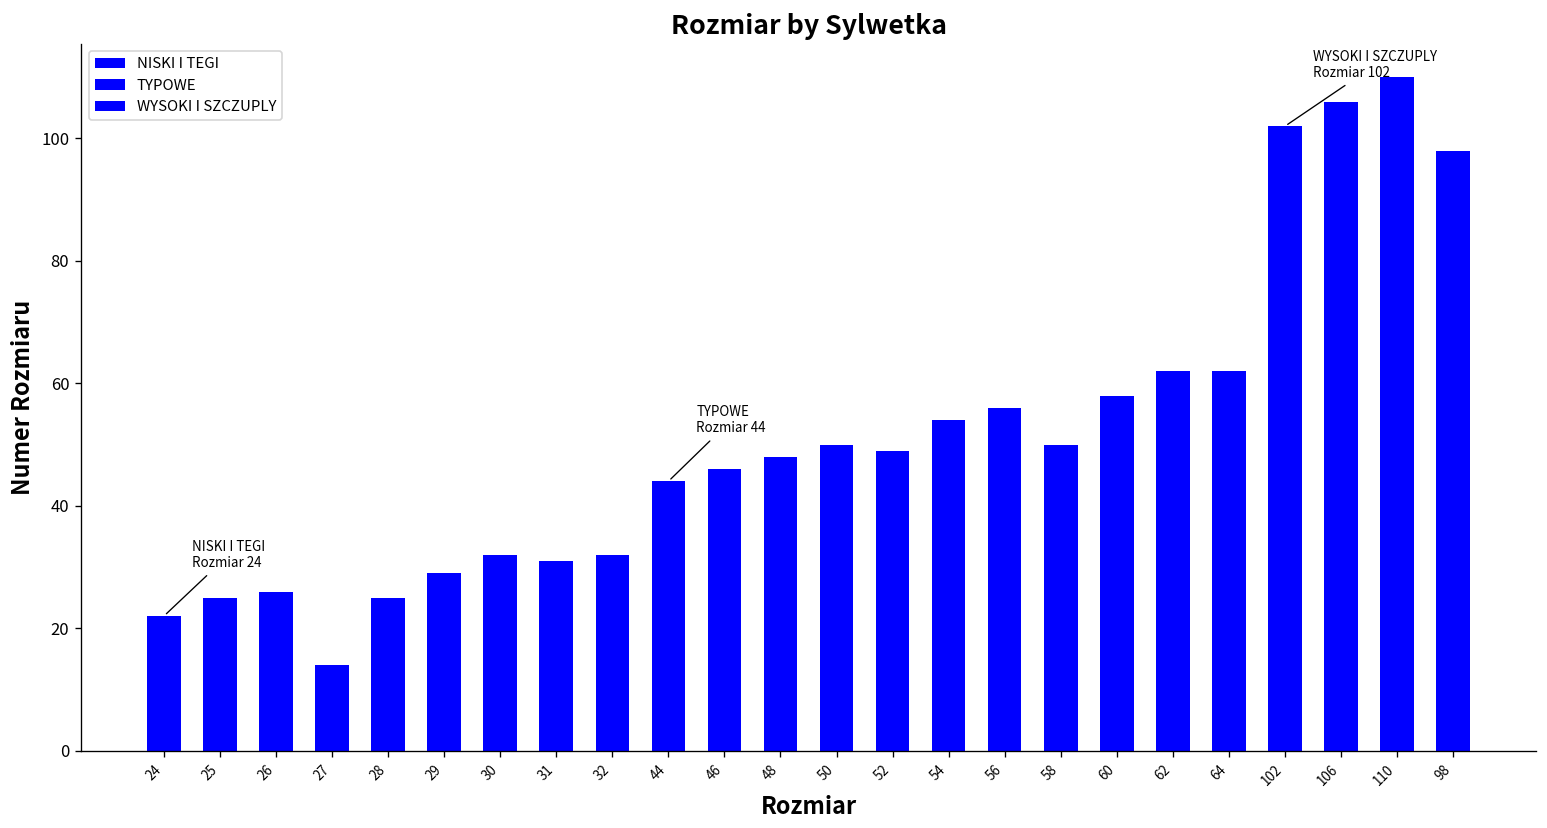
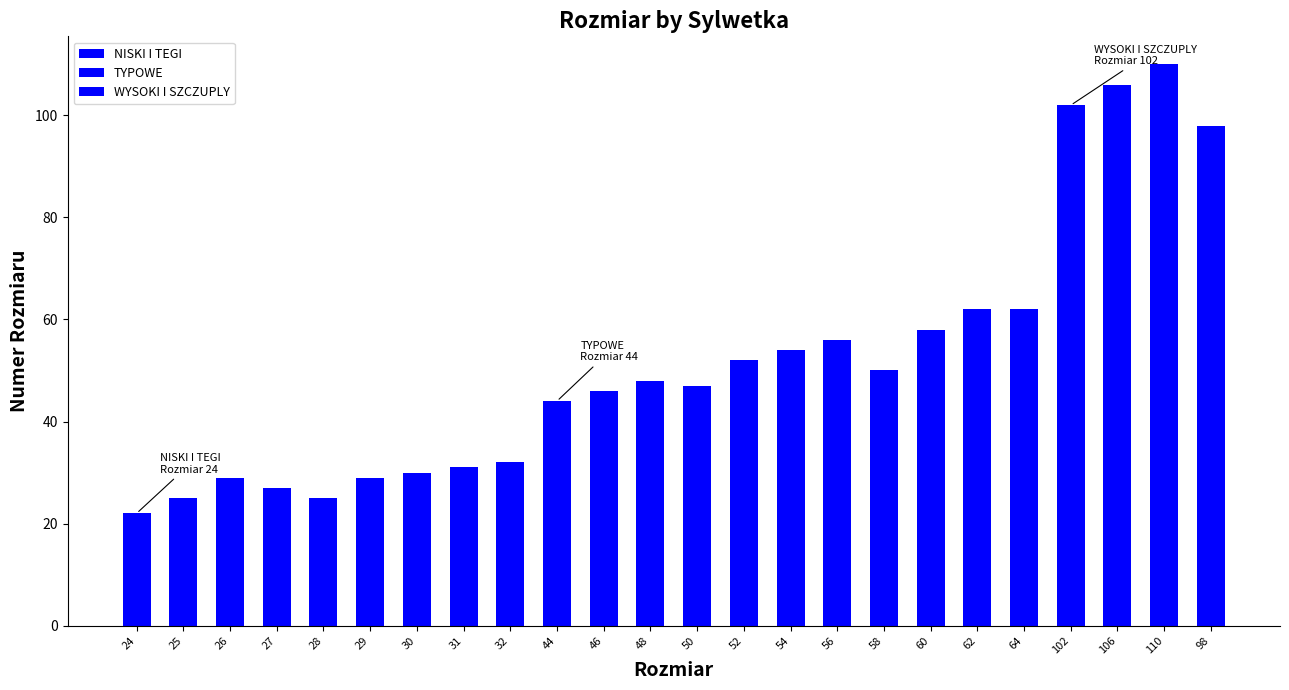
26: 26 -> 29
27: 14 -> 27
30: 32 -> 30
50: 50 -> 47
52: 49 -> 52
